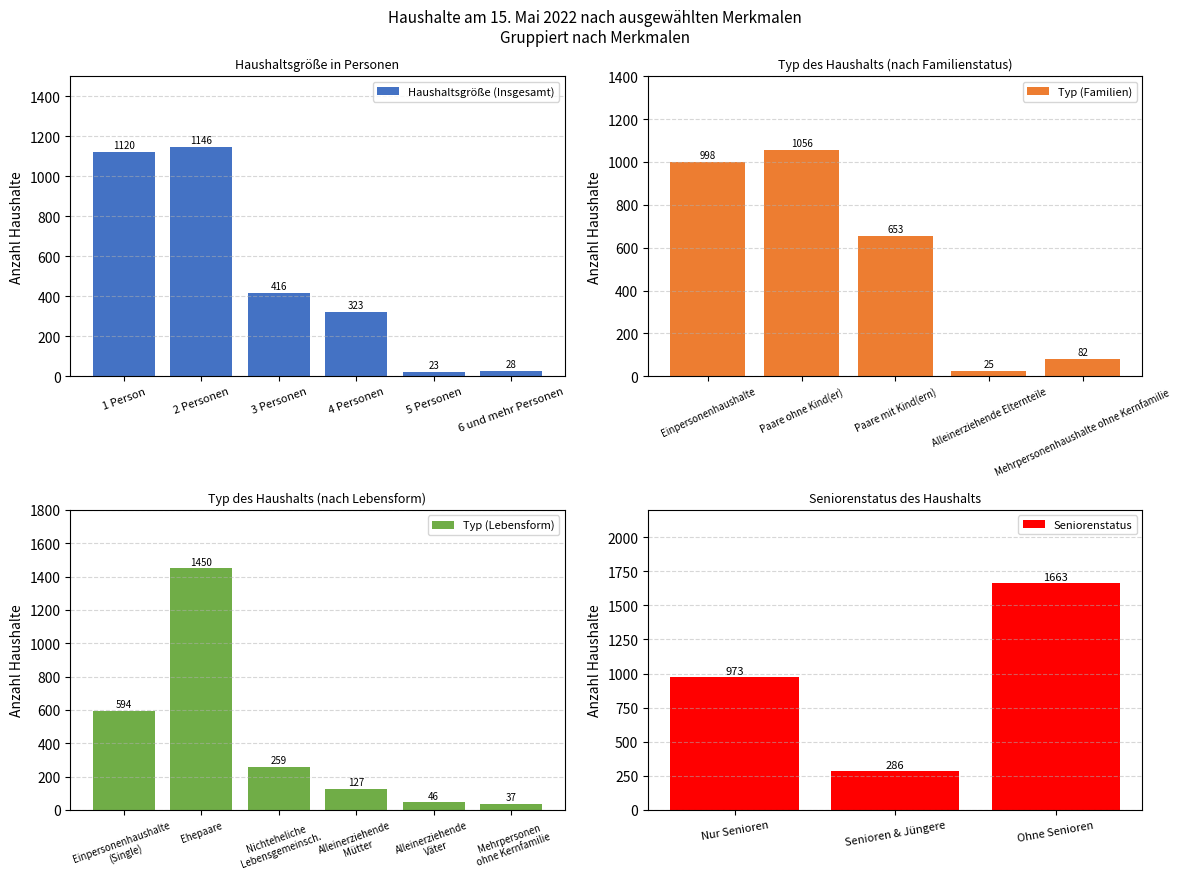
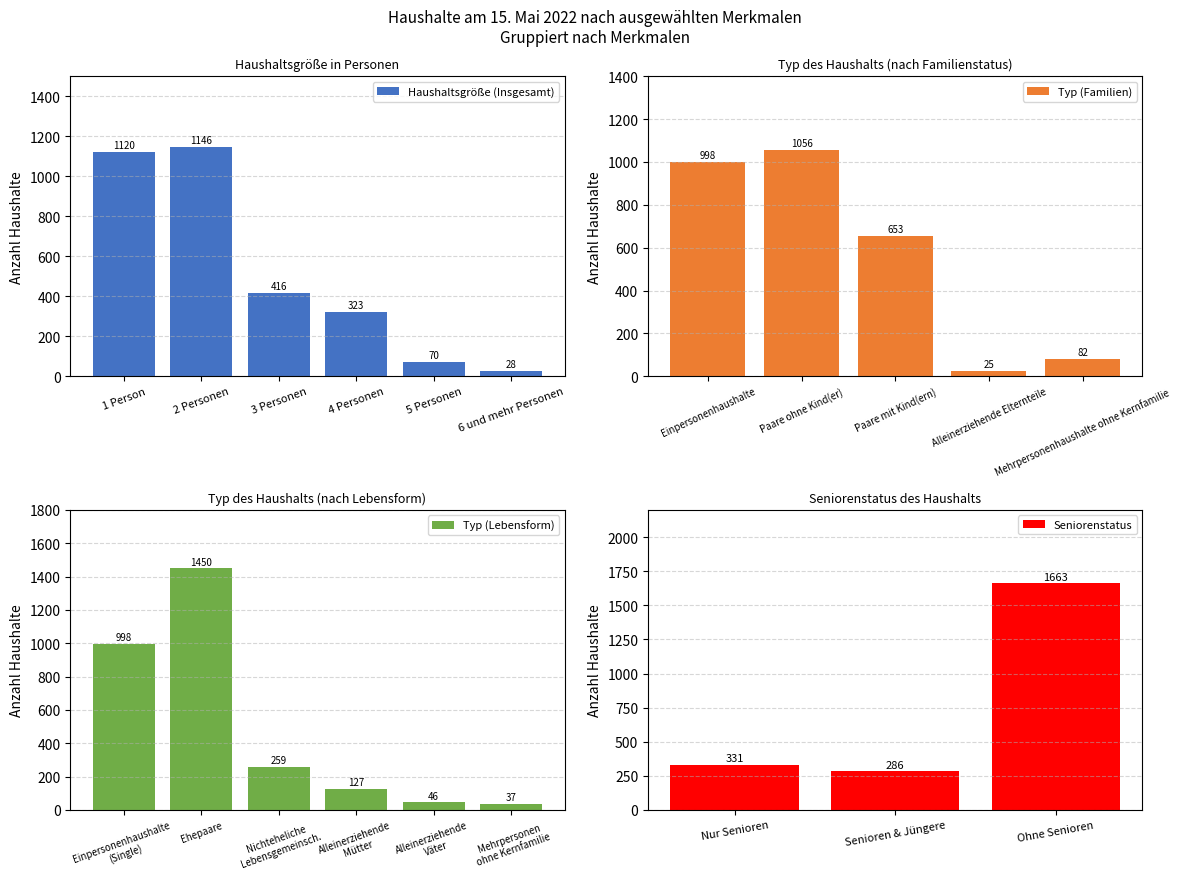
Haushaltsgröße in Personen, 5 Personen: 23 -> 70
Typ des Haushalts (nach Lebensform), Einpersonenhaushalte (Single): 594 -> 998
Seniorenstatus des Haushalts, Nur Senioren: 973 -> 331
